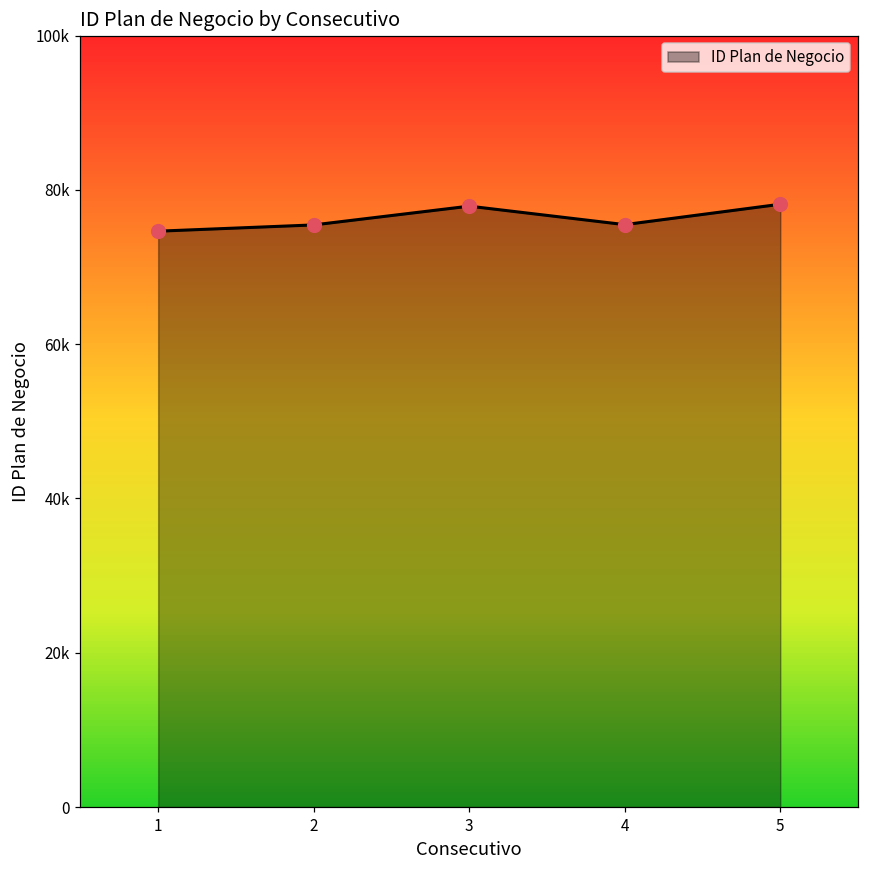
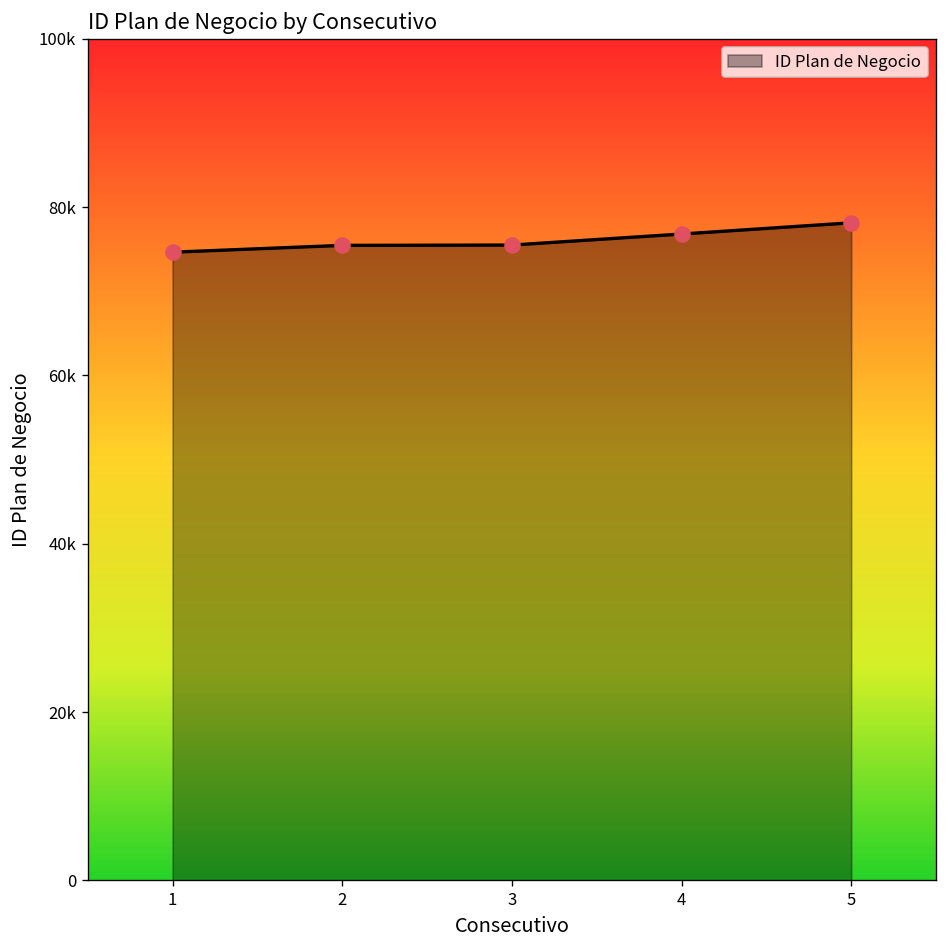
3: 78000 -> 75000
4: 75000 -> 77000
